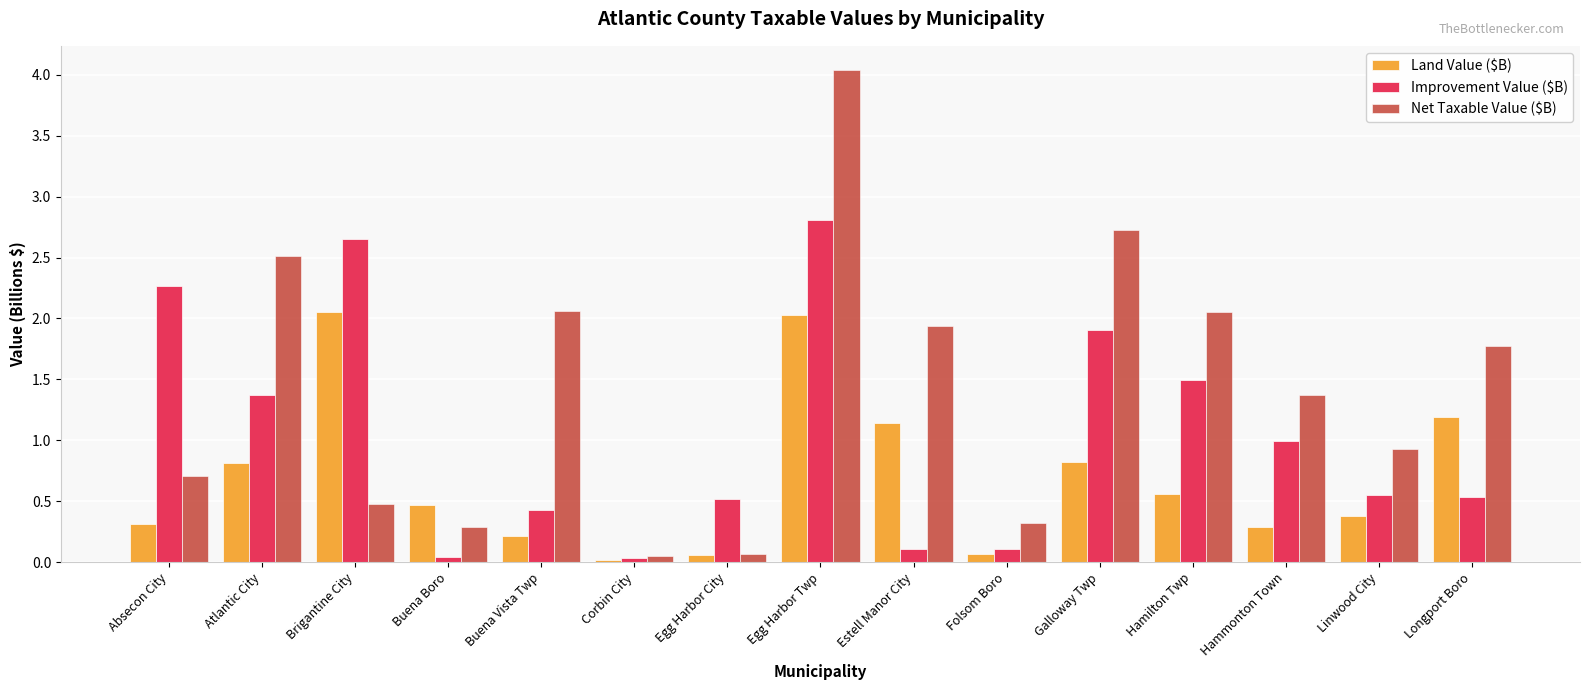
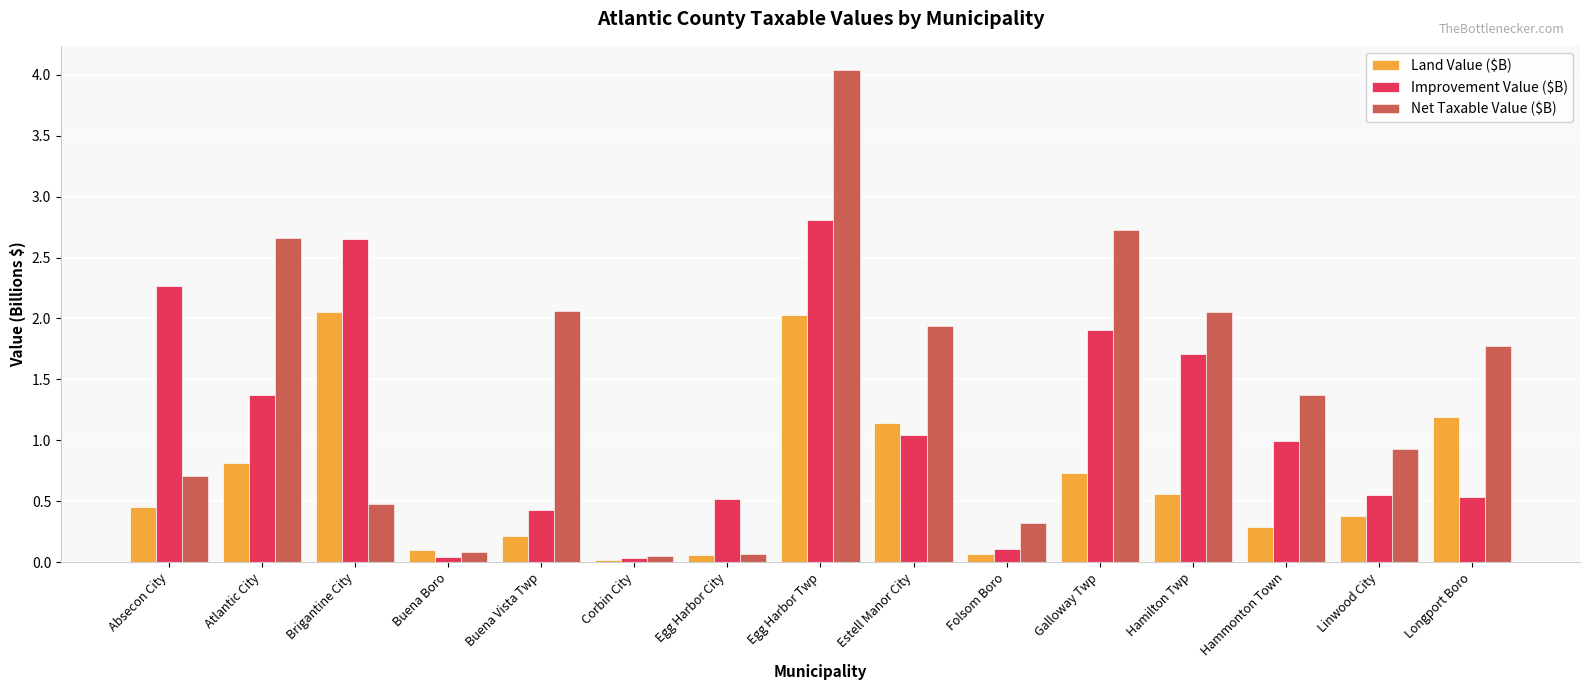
Land Value ($B), Absecon City: 0.31 -> 0.45
Net Taxable Value ($B), Atlantic City: 2.51 -> 2.66
Land Value ($B), Buena Boro: 0.47 -> 0.10
Net Taxable Value ($B), Buena Boro: 0.29 -> 0.08
Improvement Value ($B), Estell Manor City: 0.11 -> 1.04
Land Value ($B), Galloway Twp: 0.82 -> 0.73
Improvement Value ($B), Hamilton Twp: 1.50 -> 1.70
